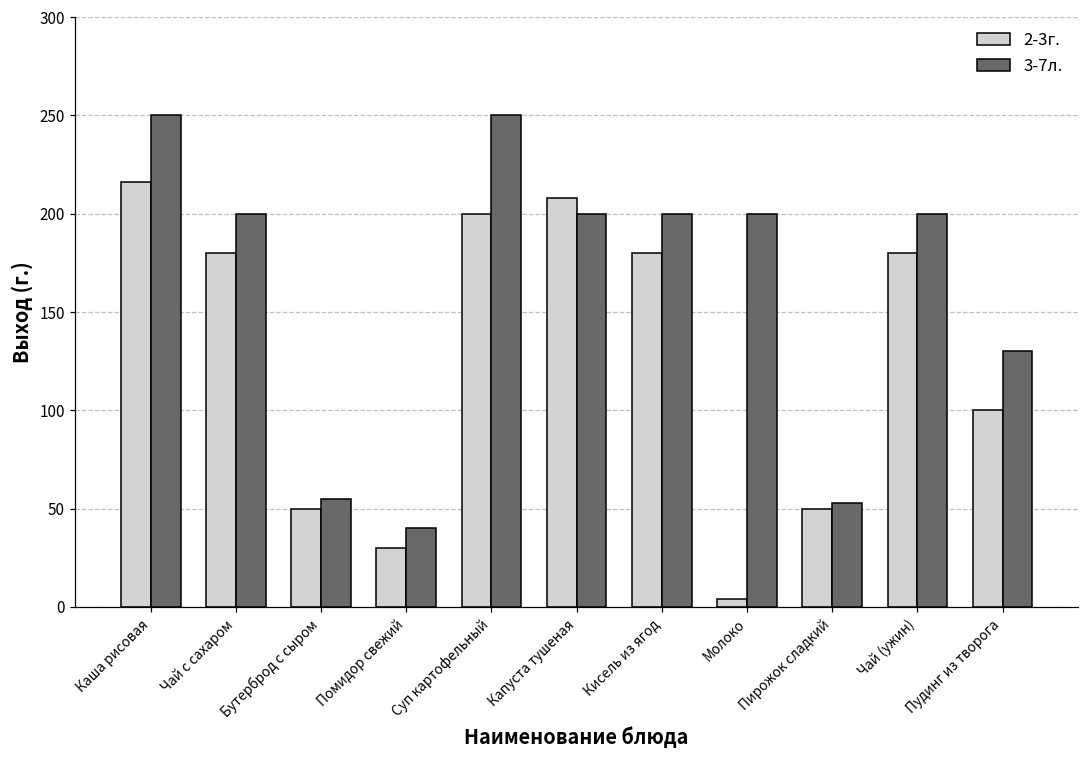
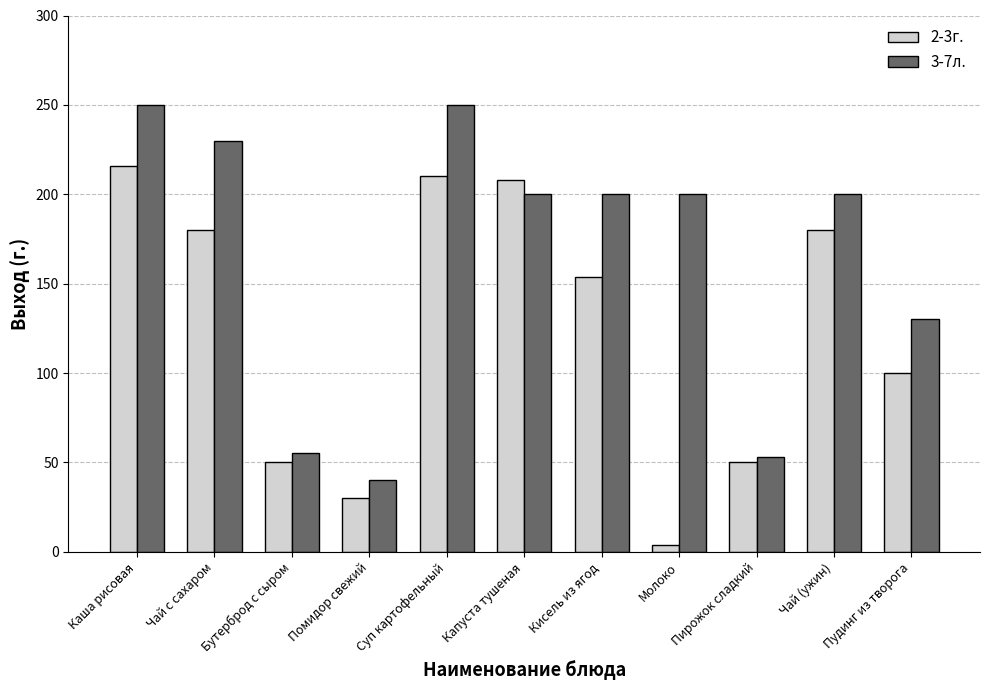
3-7л., Чай с сахаром: 200 -> 230
2-3г., Суп картофельный: 200 -> 210
2-3г., Кисель из ягод: 180 -> 154
